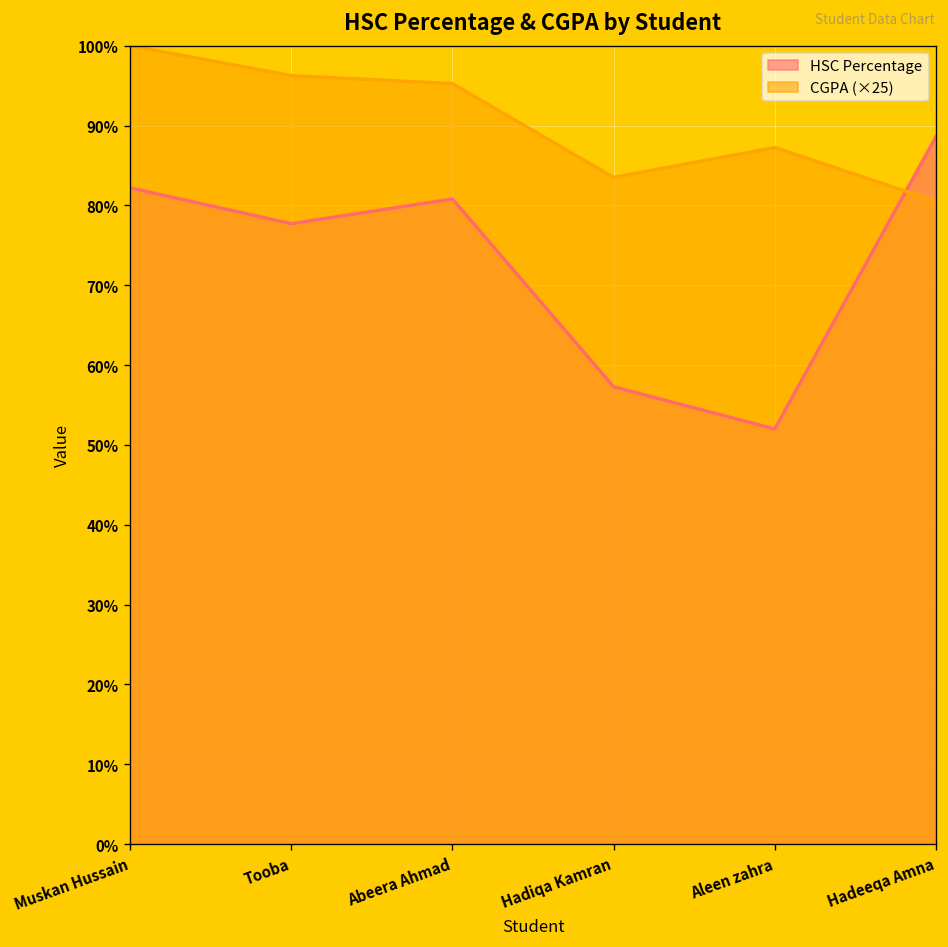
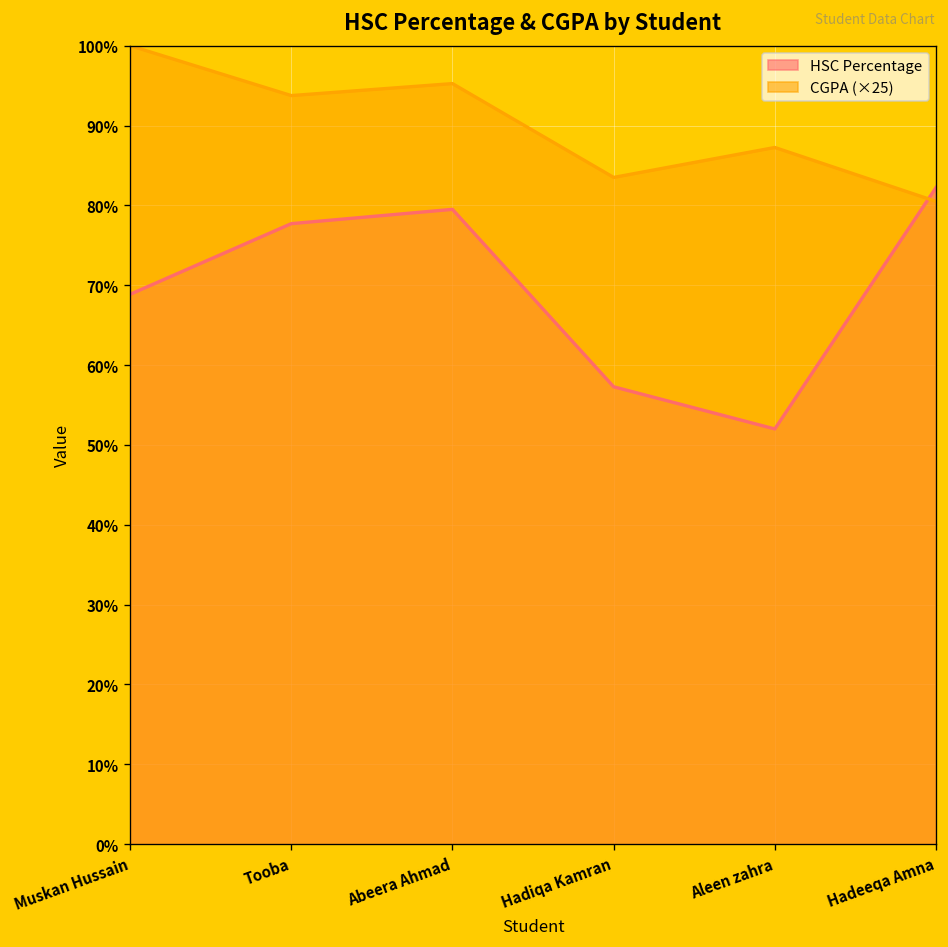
HSC Percentage, Muskan Hussain: 82% -> 69%
CGPA (×25), Tooba: 96% -> 94%
HSC Percentage, Abeera Ahmad: 81% -> 80%
HSC Percentage, Hadeeqa Amna: 89% -> 82%
